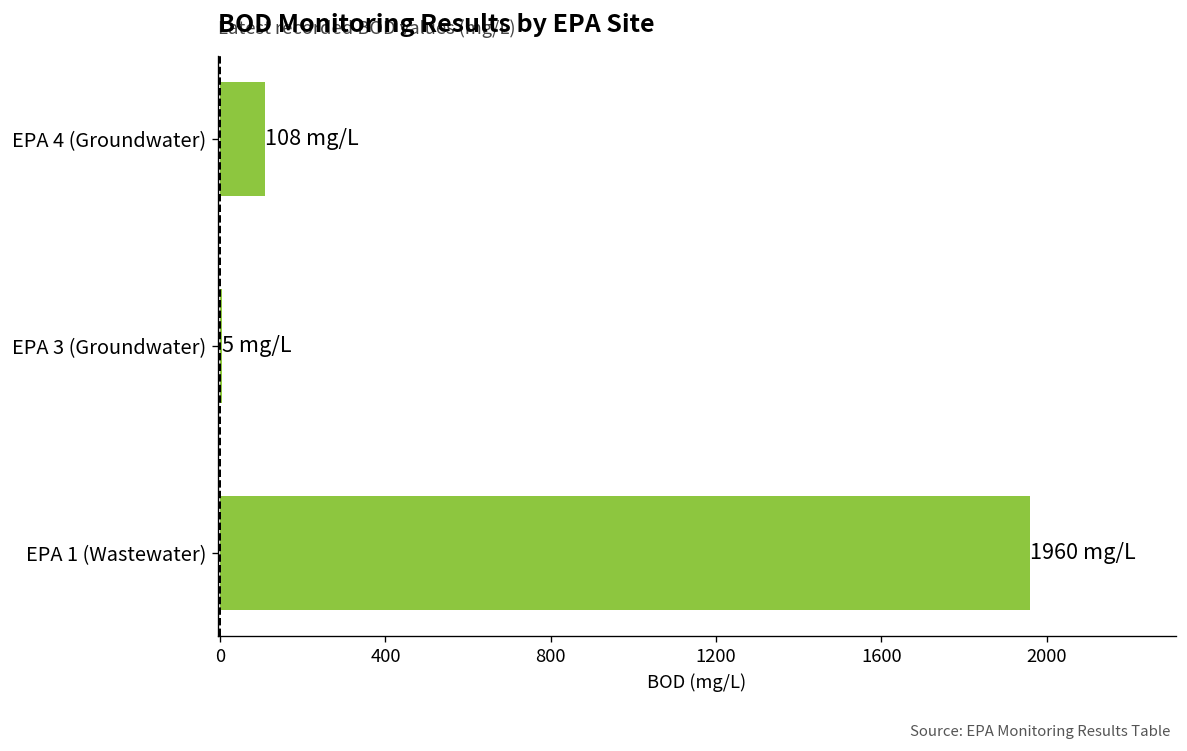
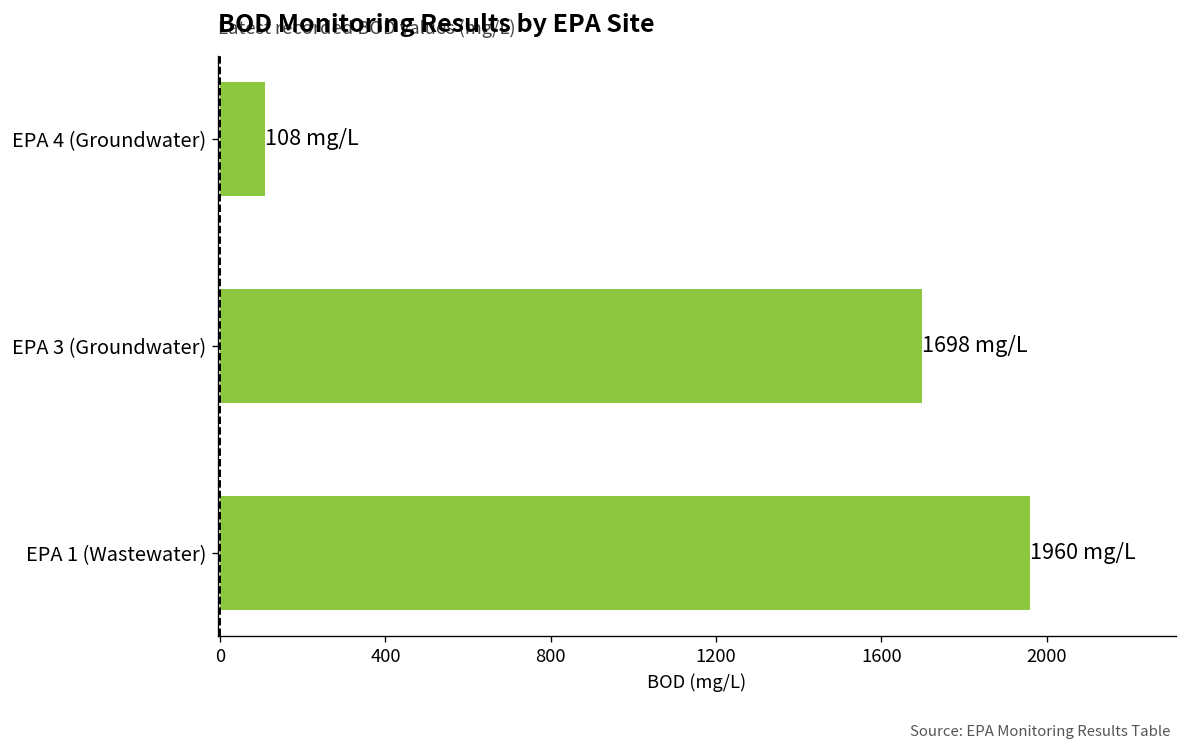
EPA 3 (Groundwater): 5 -> 1698
